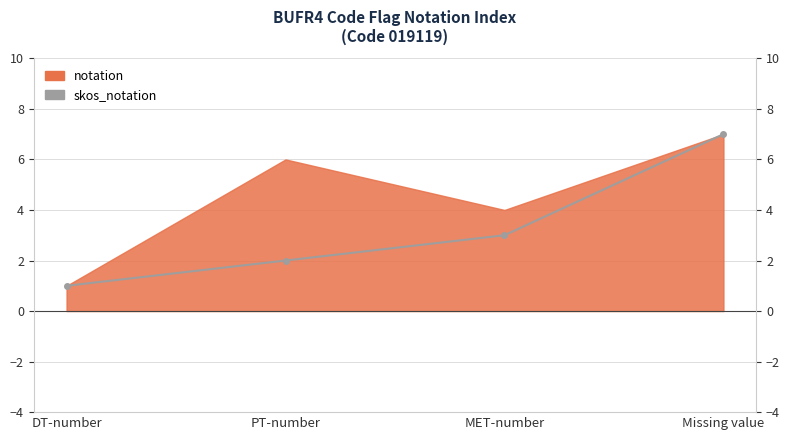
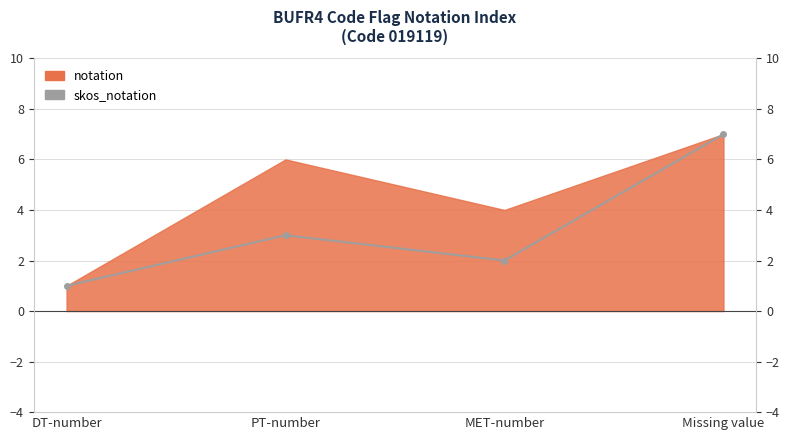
skos_notation, PT-number: 2 -> 3
skos_notation, MET-number: 3 -> 2
